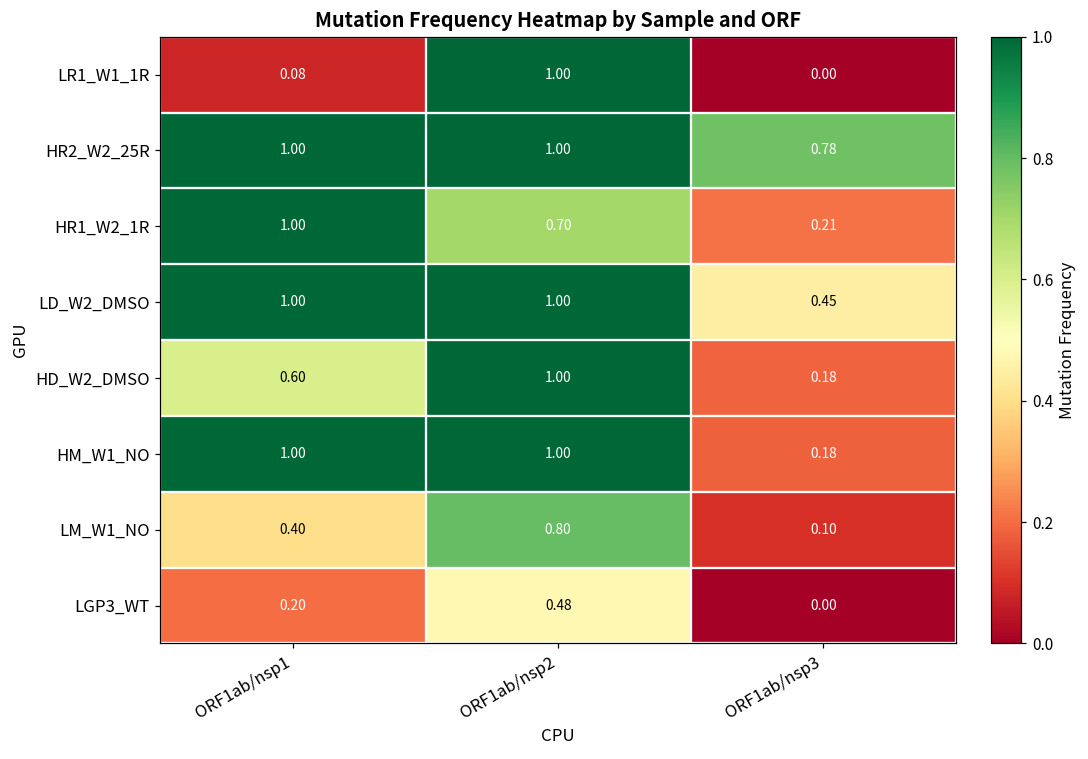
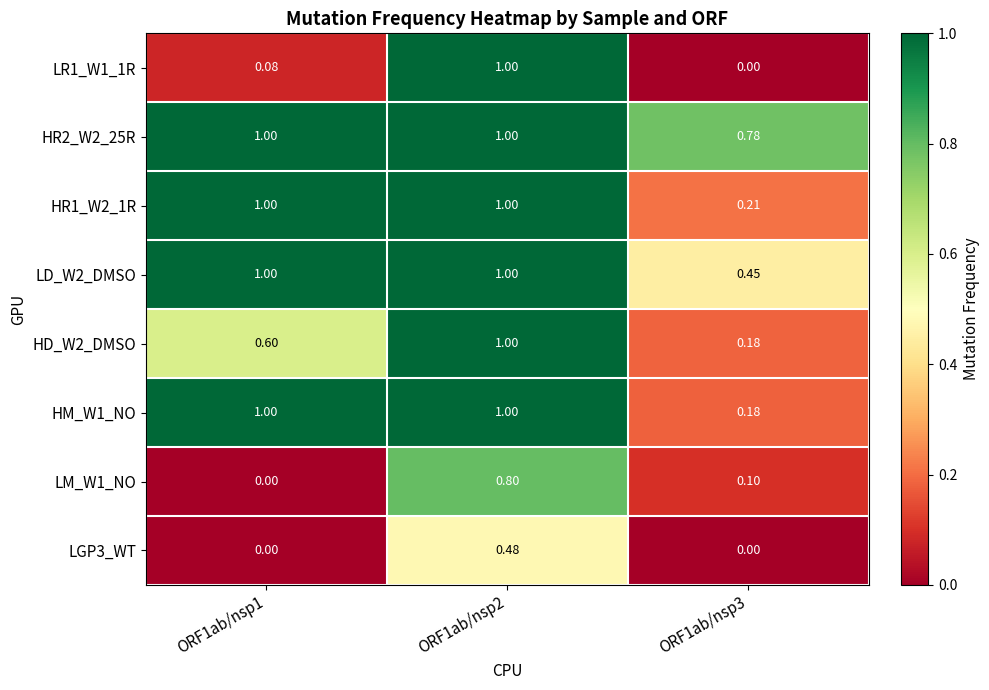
HR1_W2_1R, ORF1ab/nsp2: 0.70 -> 1.00
LM_W1_NO, ORF1ab/nsp1: 0.40 -> 0.00
LGP3_WT, ORF1ab/nsp1: 0.20 -> 0.00
